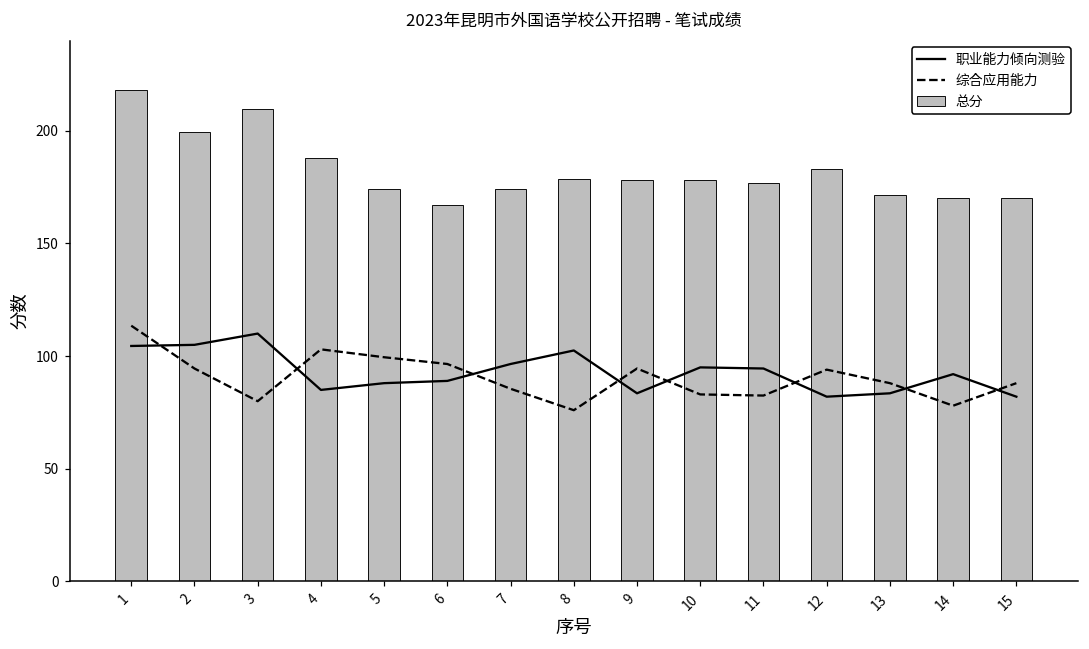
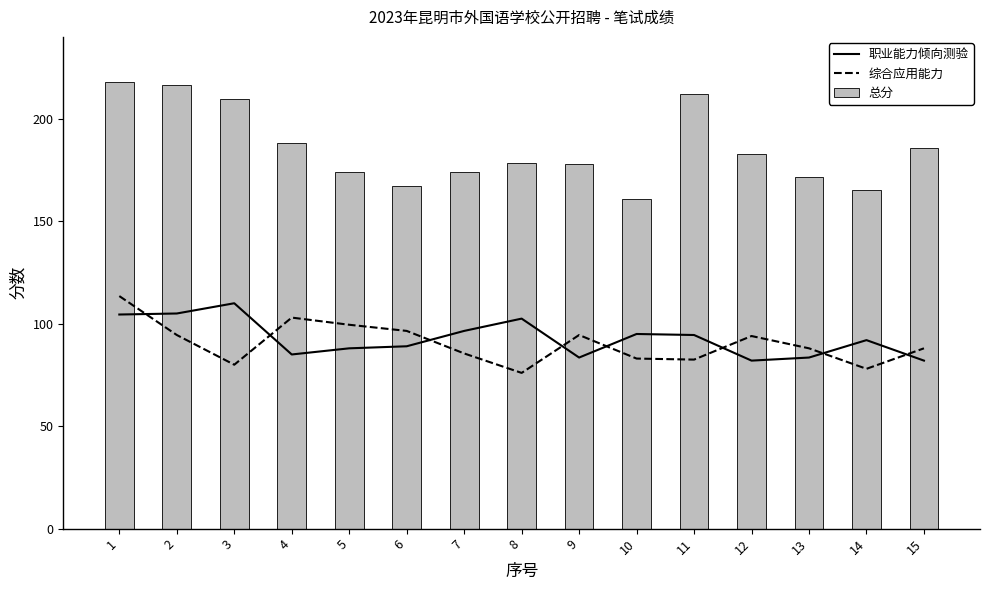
总分, 2: 200 -> 217
总分, 10: 178 -> 161
总分, 11: 177 -> 212
总分, 14: 170 -> 166
总分, 15: 170 -> 186
